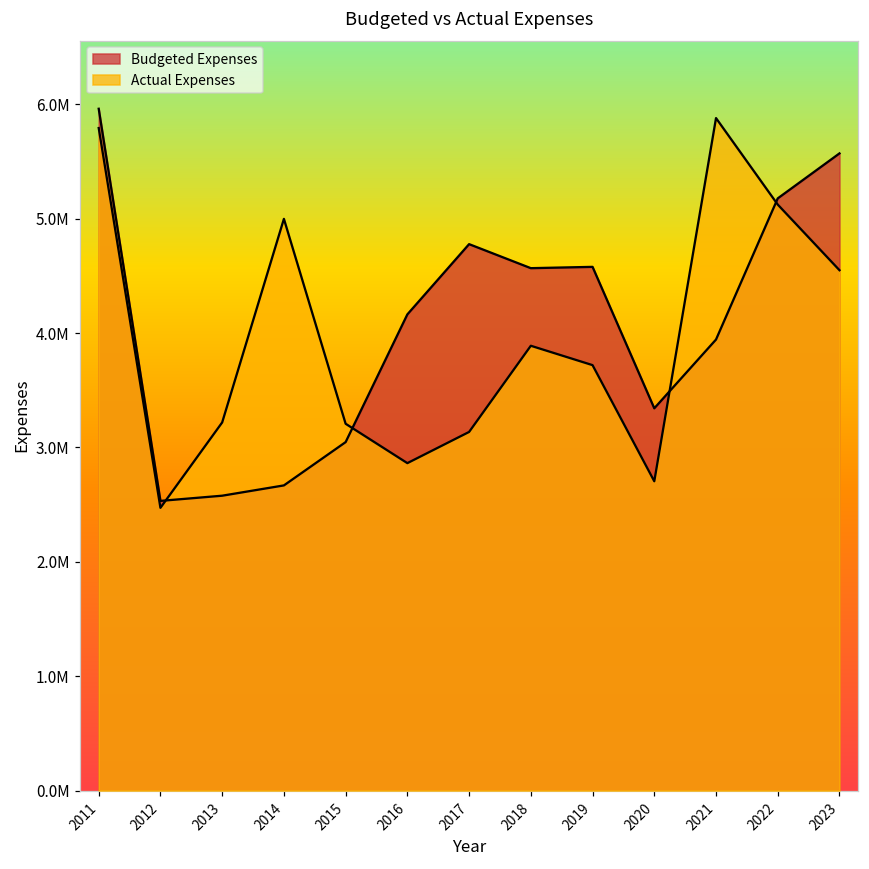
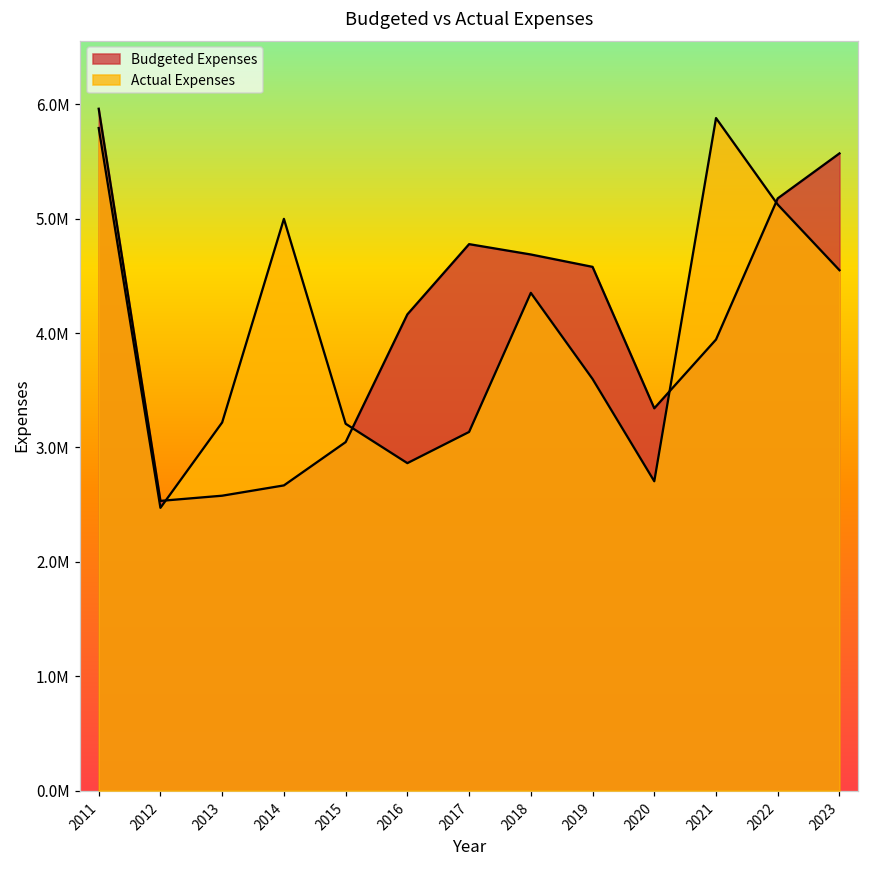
Budgeted Expenses, 2018: 4570000 -> 4690000
Actual Expenses, 2018: 3890000 -> 4350000
Actual Expenses, 2019: 3720000 -> 3600000
